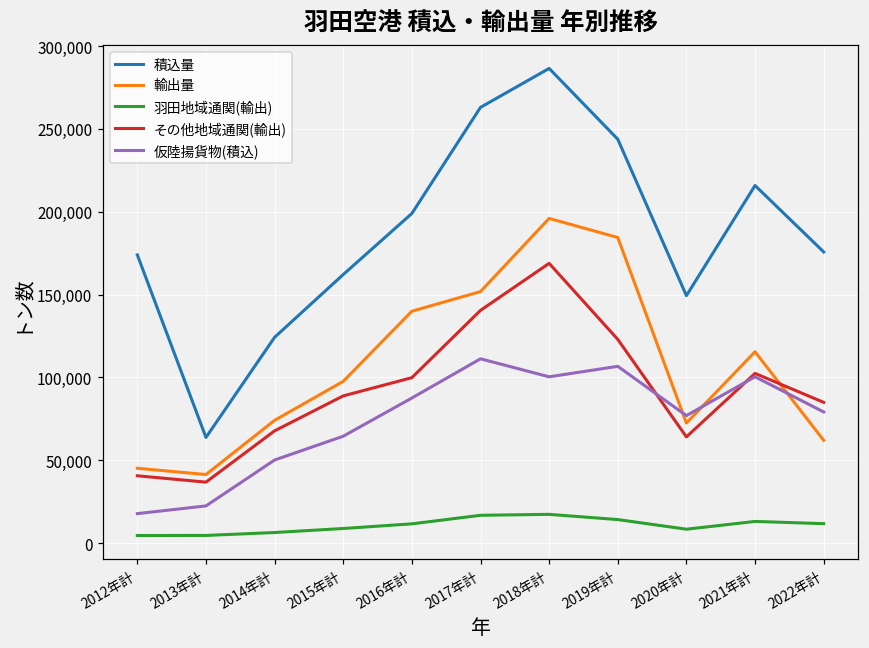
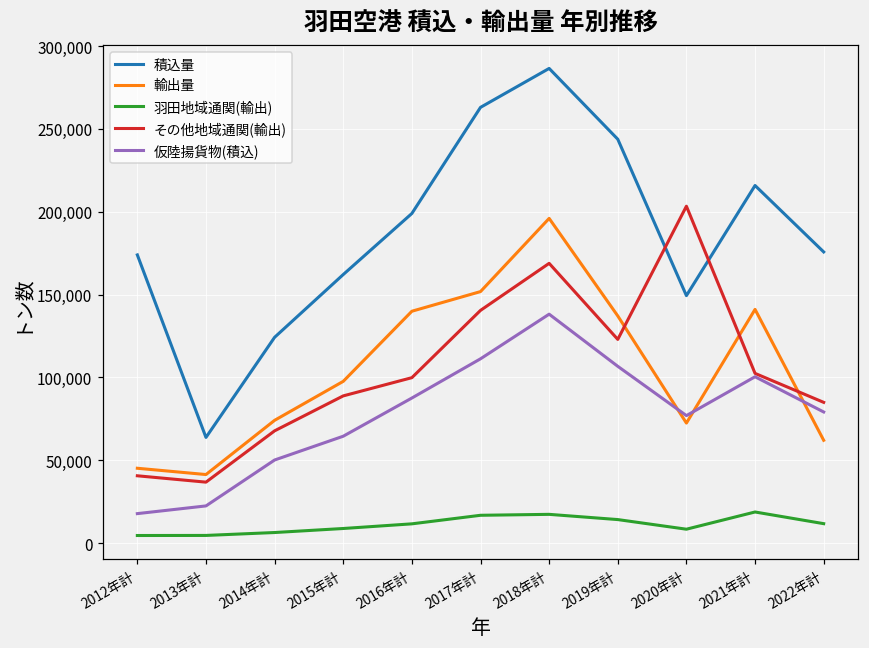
仮陸揚貨物(積込), 2018年計: 100,000 -> 138,000
輸出量, 2019年計: 184,000 -> 137,000
その他地域通関(輸出), 2020年計: 64,000 -> 203,000
輸出量, 2021年計: 115,000 -> 141,000
羽田地域通関(輸出), 2021年計: 13,000 -> 19,000
